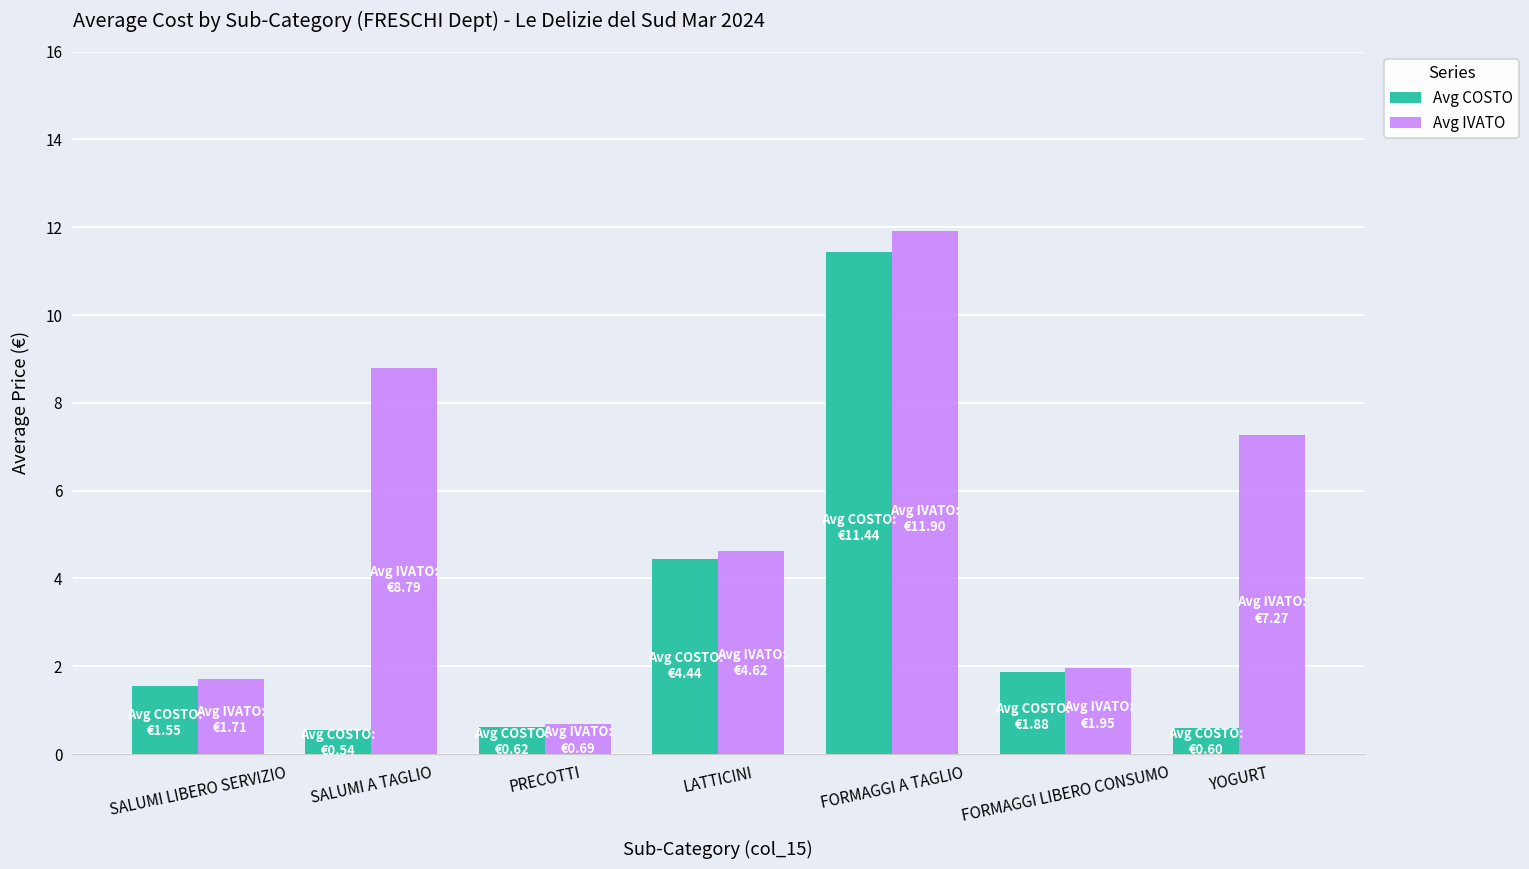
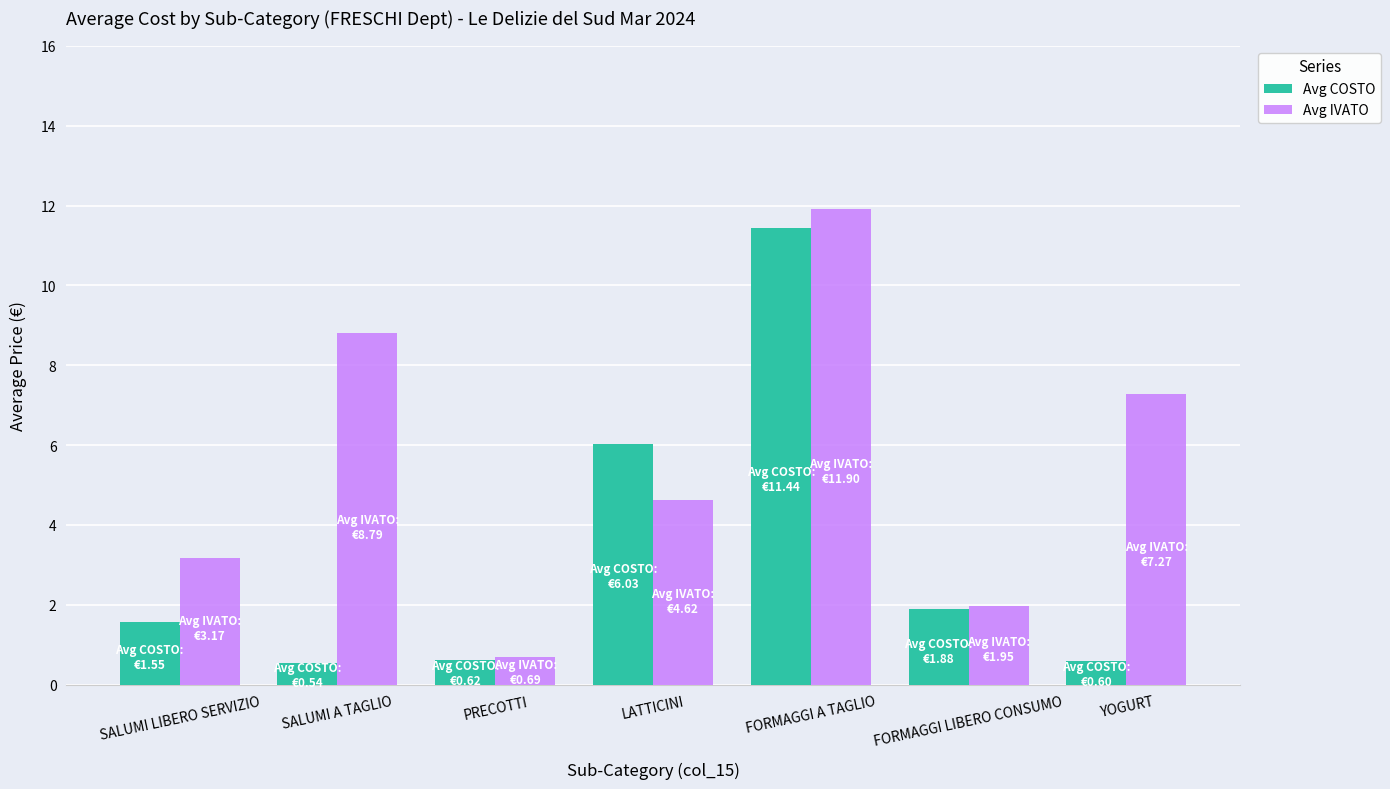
Avg IVATO, SALUMI LIBERO SERVIZIO: €1.71 -> €3.17
Avg COSTO, LATTICINI: €4.44 -> €6.03
